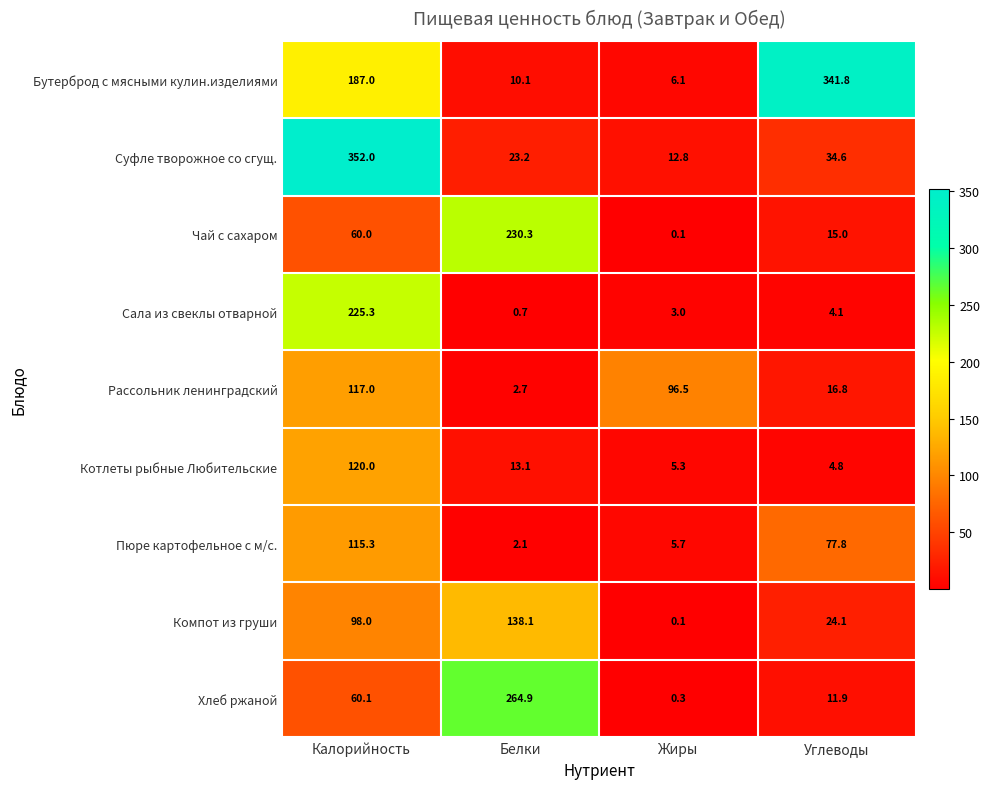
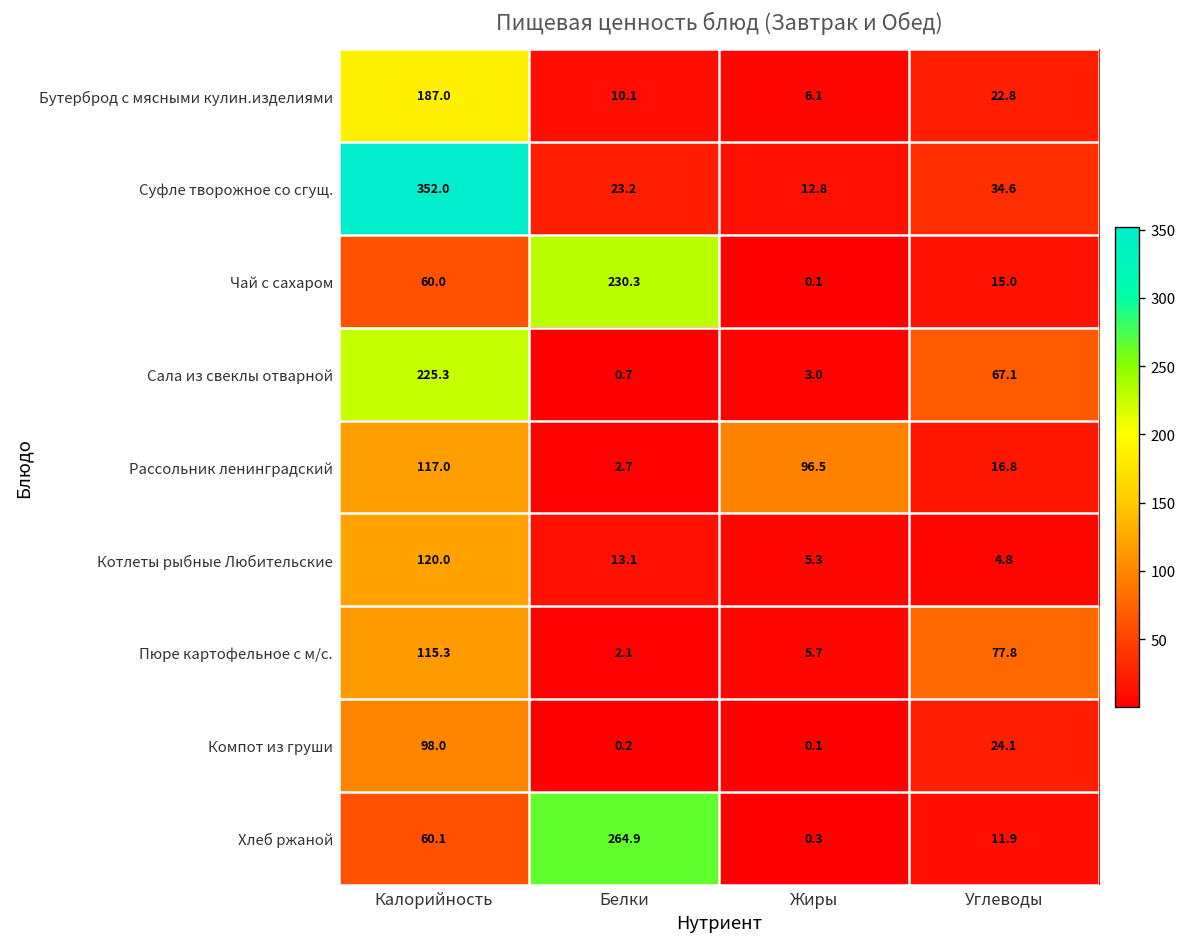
Бутерброд с мясными кулин.изделиями, Углеводы: 341.8 -> 22.8
Сала из свеклы отварной, Углеводы: 4.1 -> 67.1
Компот из груши, Белки: 138.1 -> 0.2
